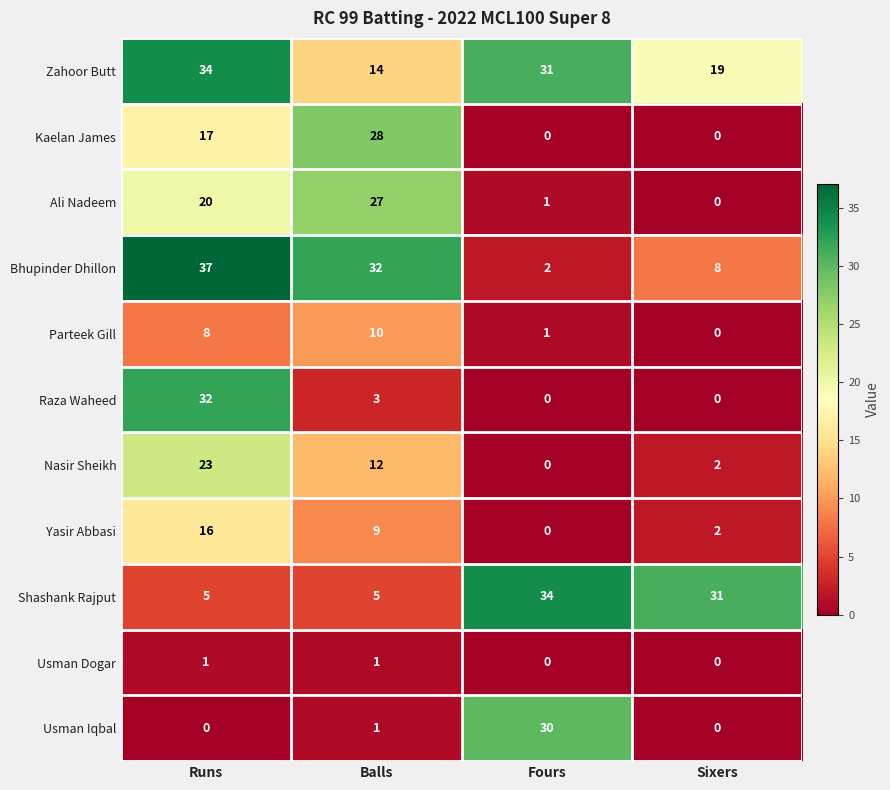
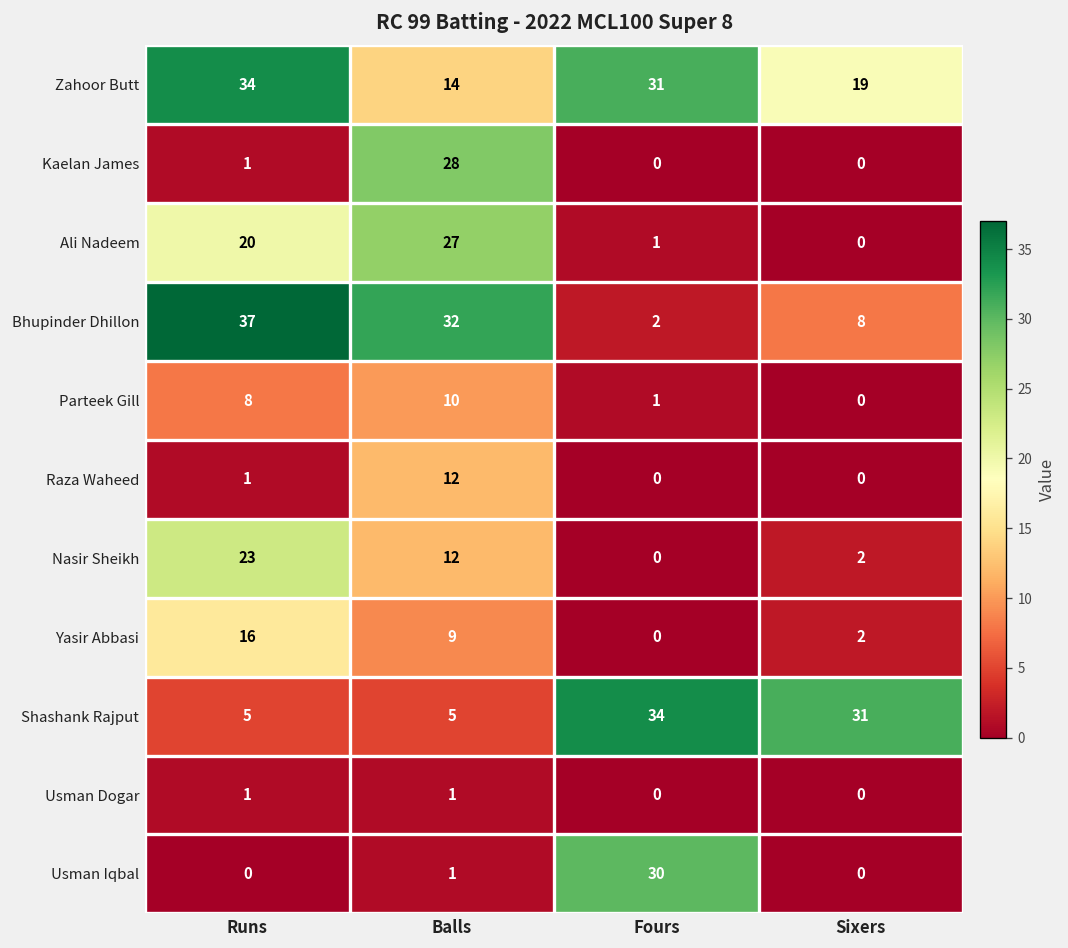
Kaelan James, Runs: 17 -> 1
Raza Waheed, Runs: 32 -> 1
Raza Waheed, Balls: 3 -> 12
